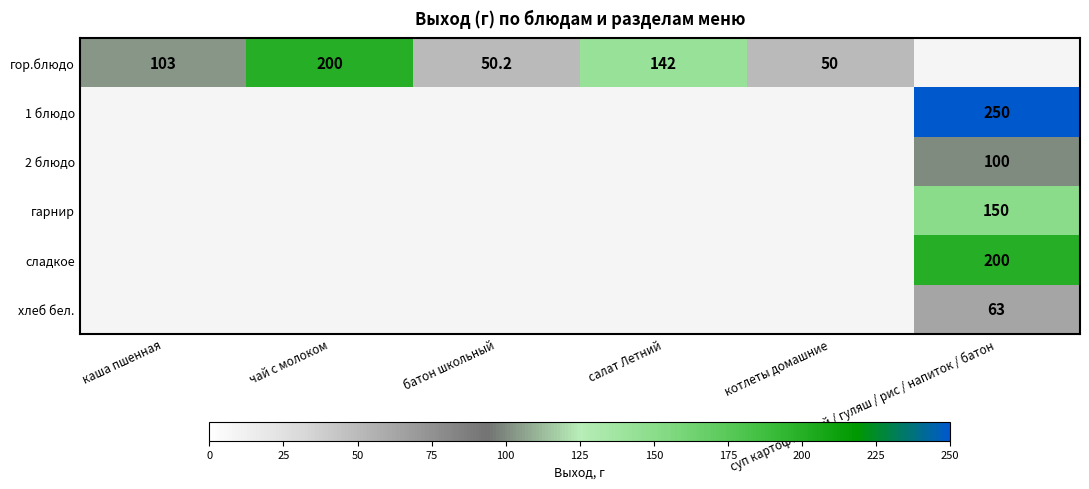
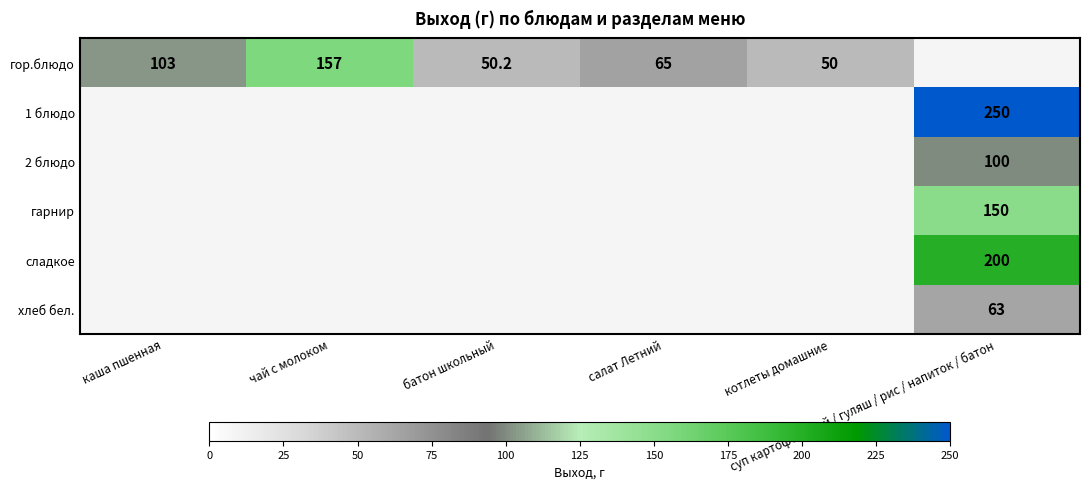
гор.блюдо, чай с молоком: 200 -> 157
гор.блюдо, салат Летний: 142 -> 65
